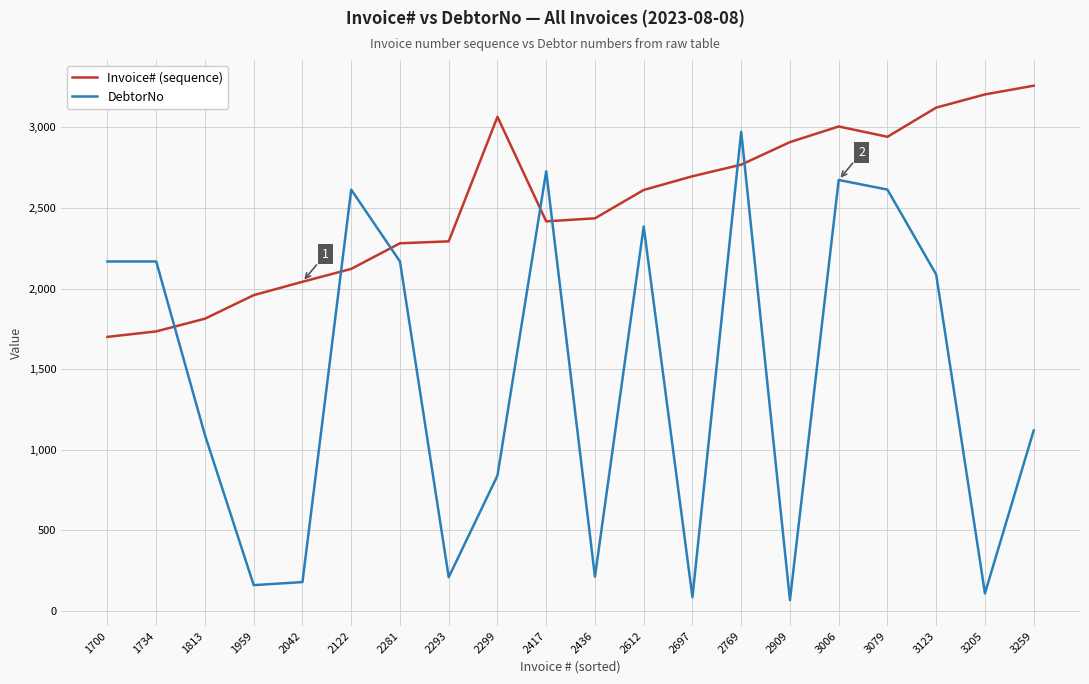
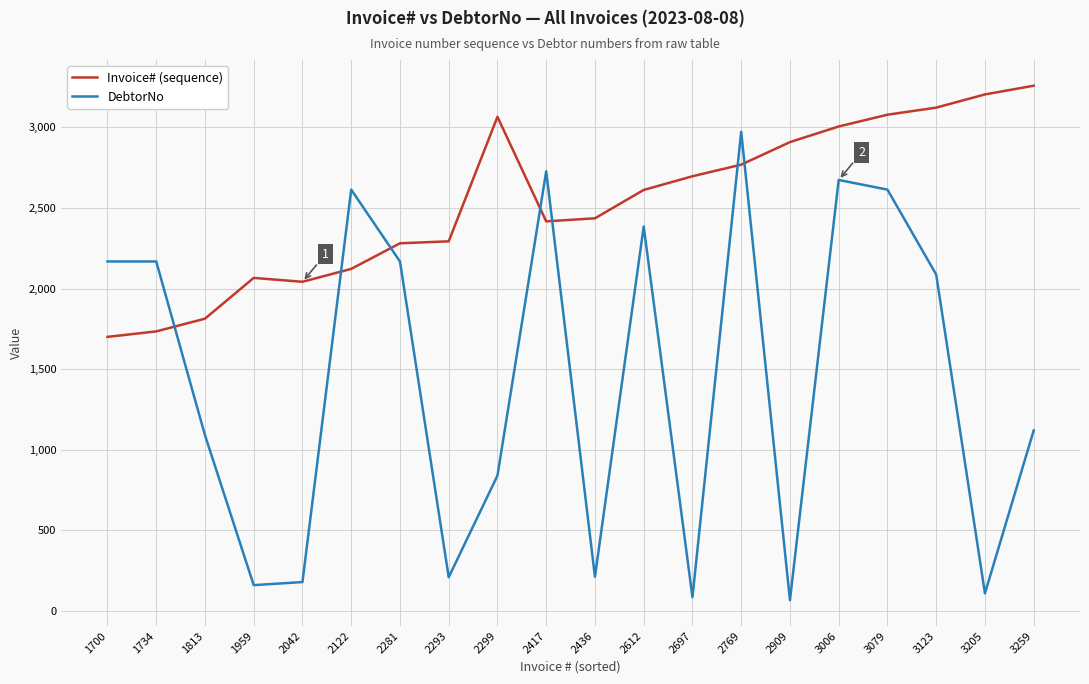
Invoice# (sequence), 1959: 1,960 -> 2,070
Invoice# (sequence), 3079: 2,940 -> 3,080
